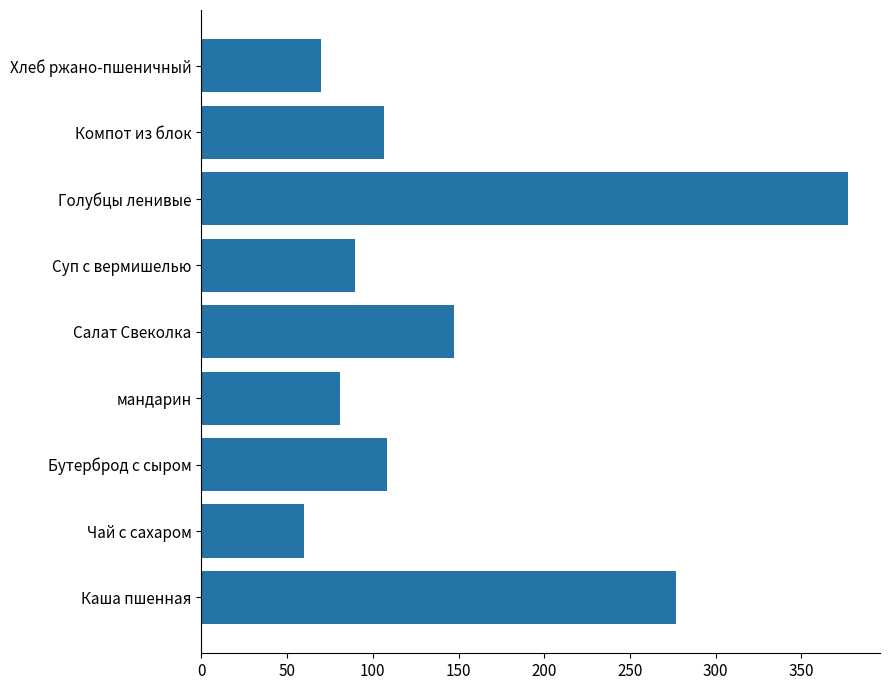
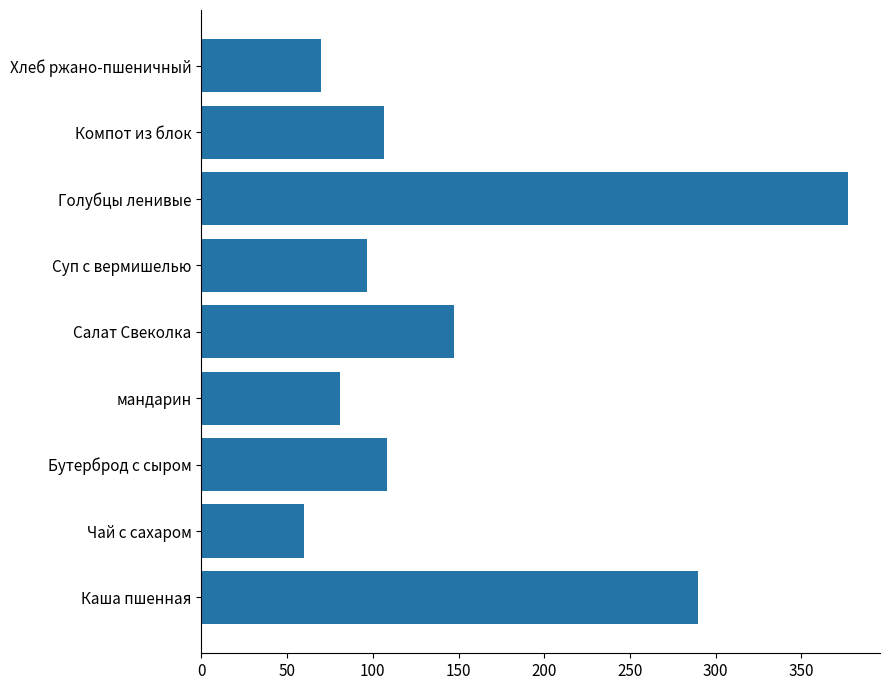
Суп с вермишелью: 90 -> 97
Каша пшенная: 277 -> 289
